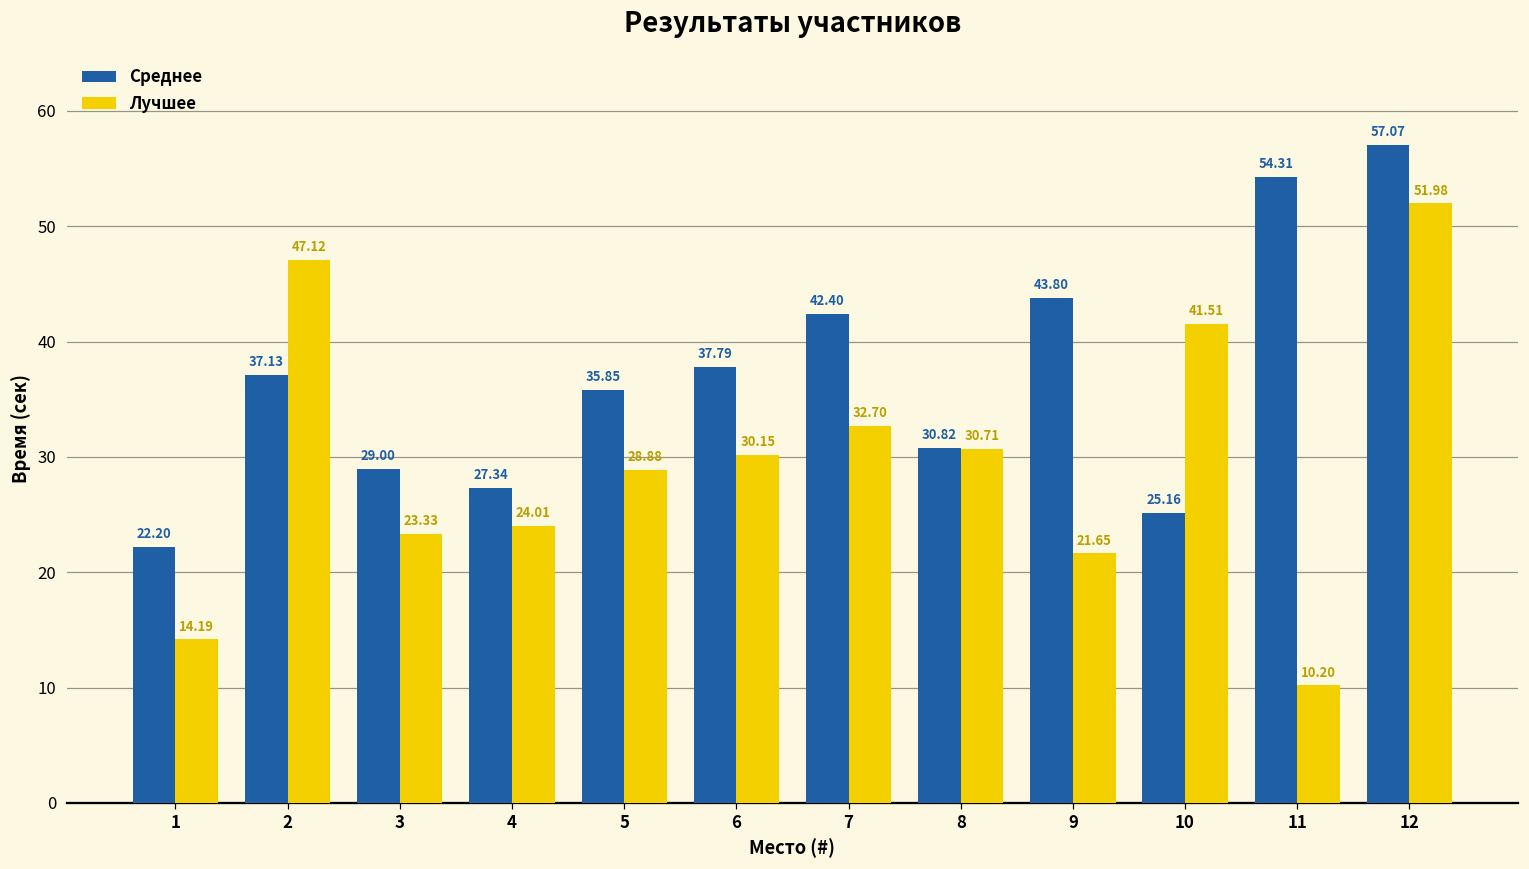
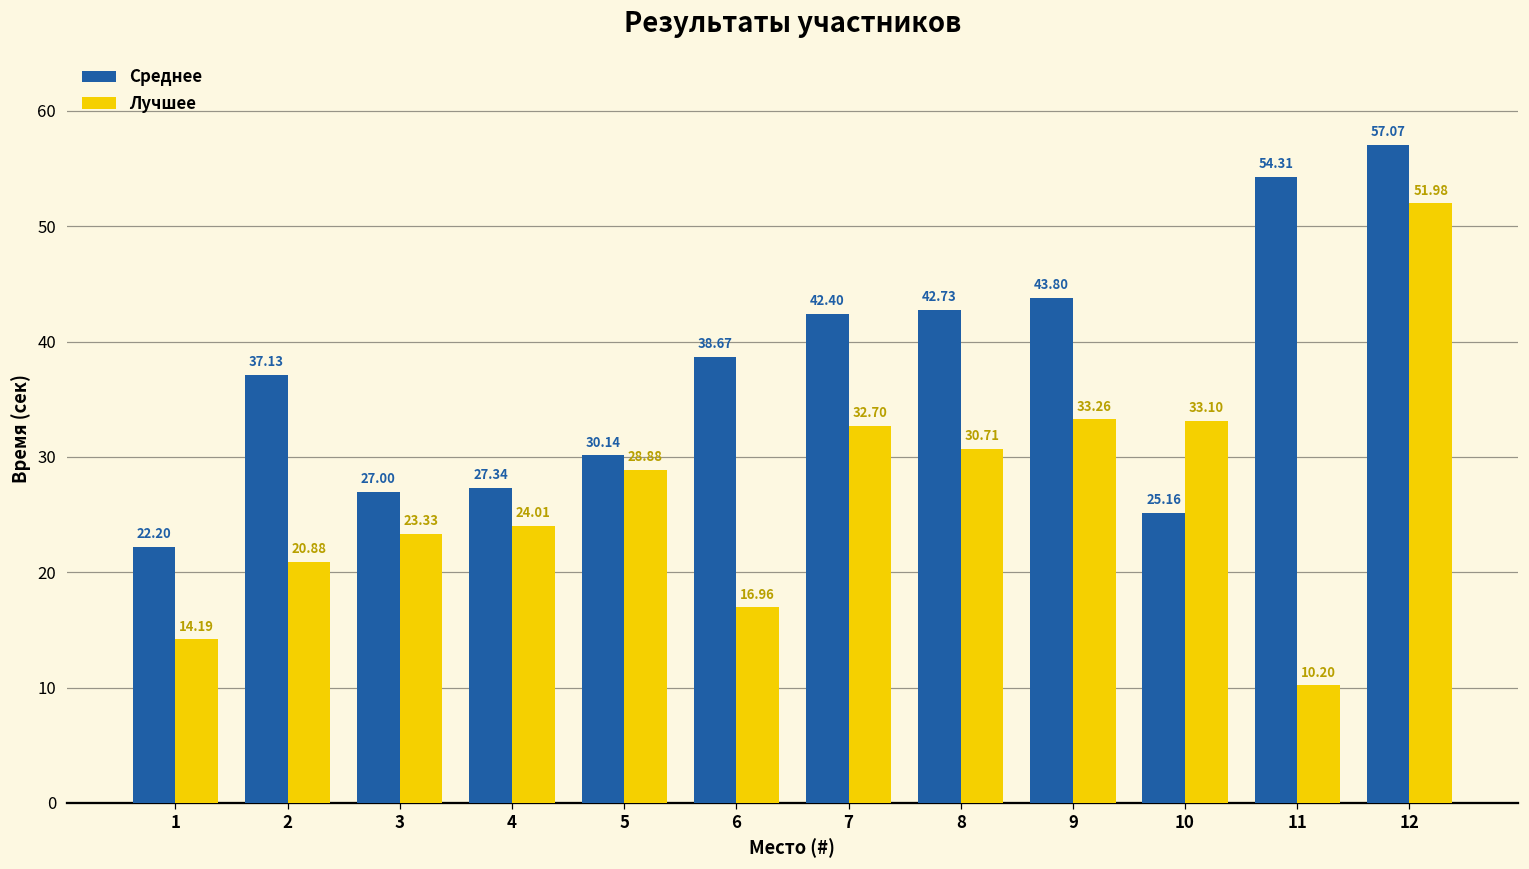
Лучшее, 2: 47.12 -> 20.88
Среднее, 3: 29.00 -> 27.00
Среднее, 5: 35.85 -> 30.14
Среднее, 6: 37.79 -> 38.67
Лучшее, 6: 30.15 -> 16.96
Среднее, 8: 30.82 -> 42.73
Лучшее, 9: 21.65 -> 33.26
Лучшее, 10: 41.51 -> 33.10
